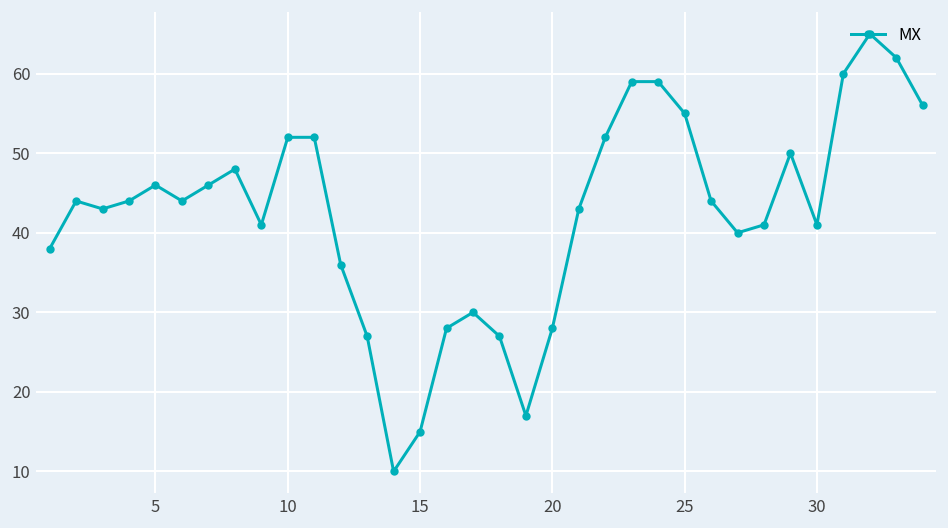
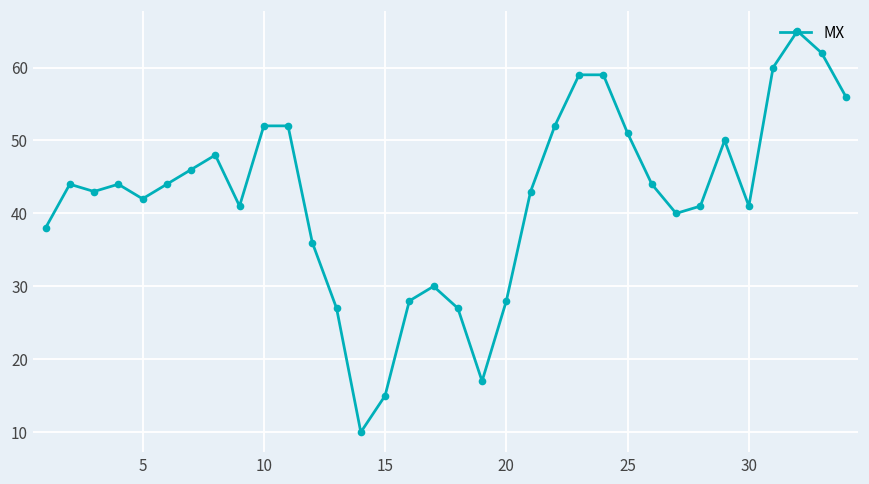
5: 46 -> 42
25: 55 -> 51
